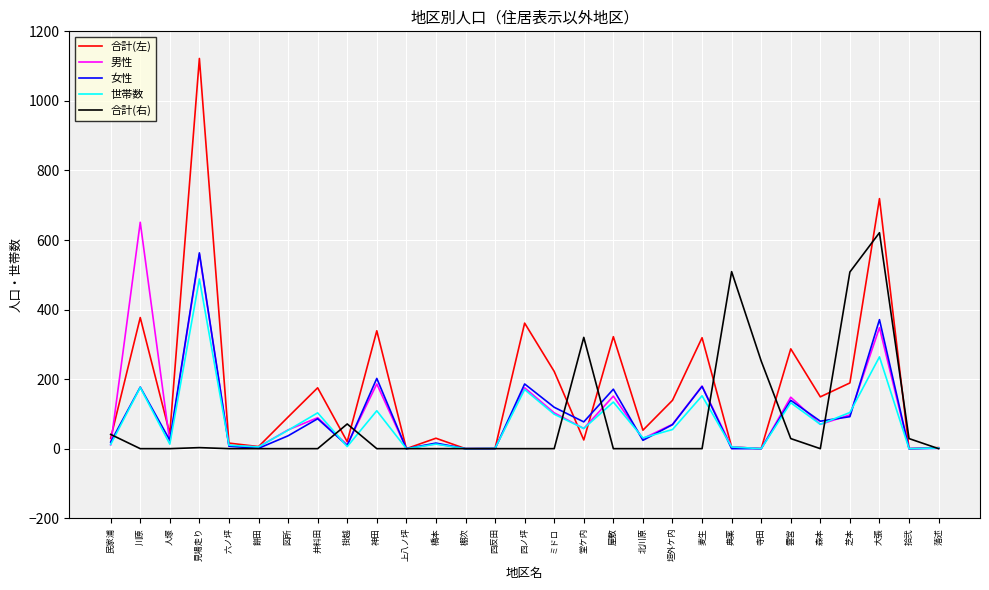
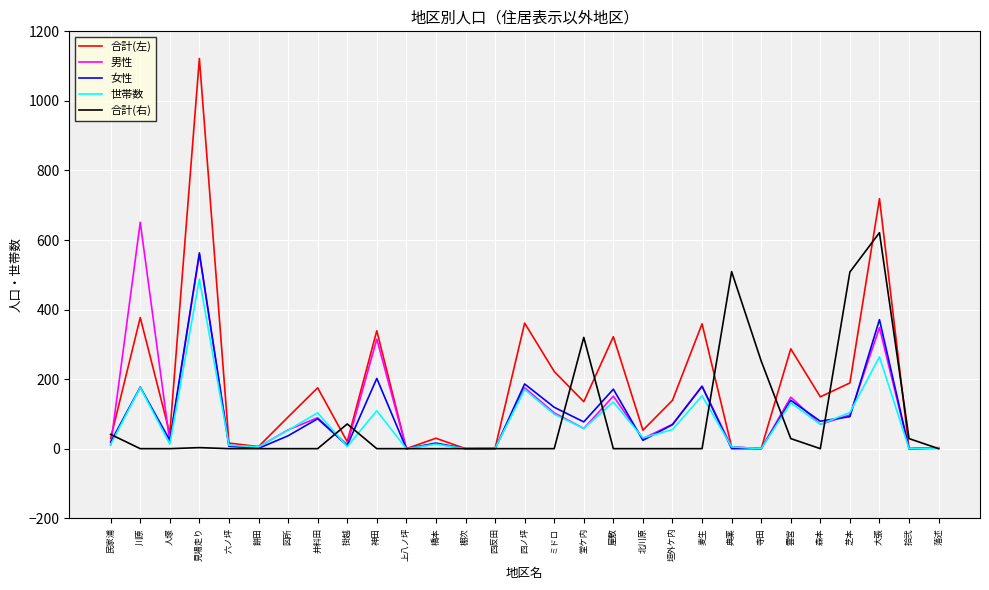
男性, 神田: 190 -> 320
合計(左), 堂ケ内: 30 -> 140
合計(左), 麦生: 320 -> 360
